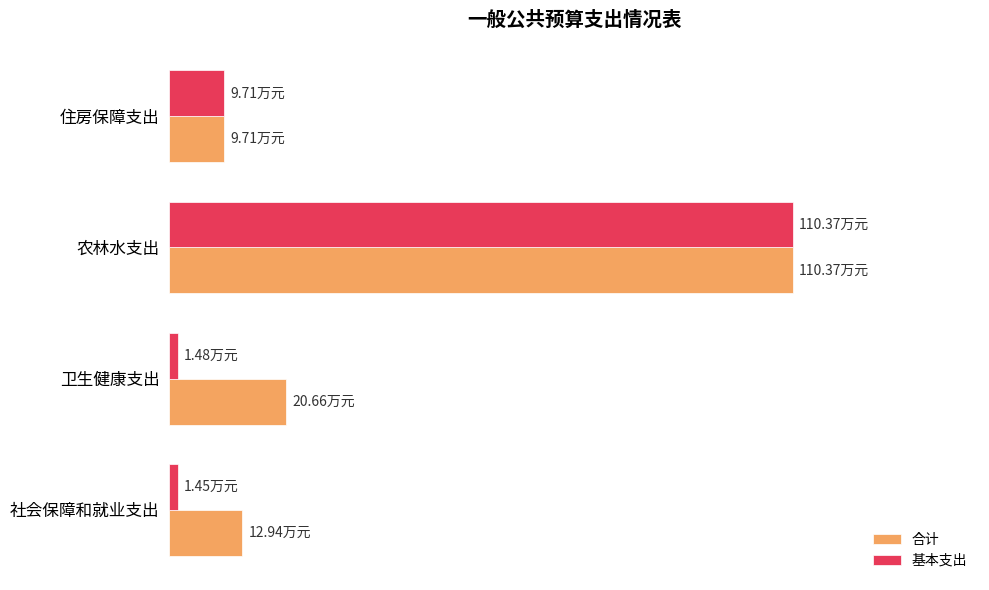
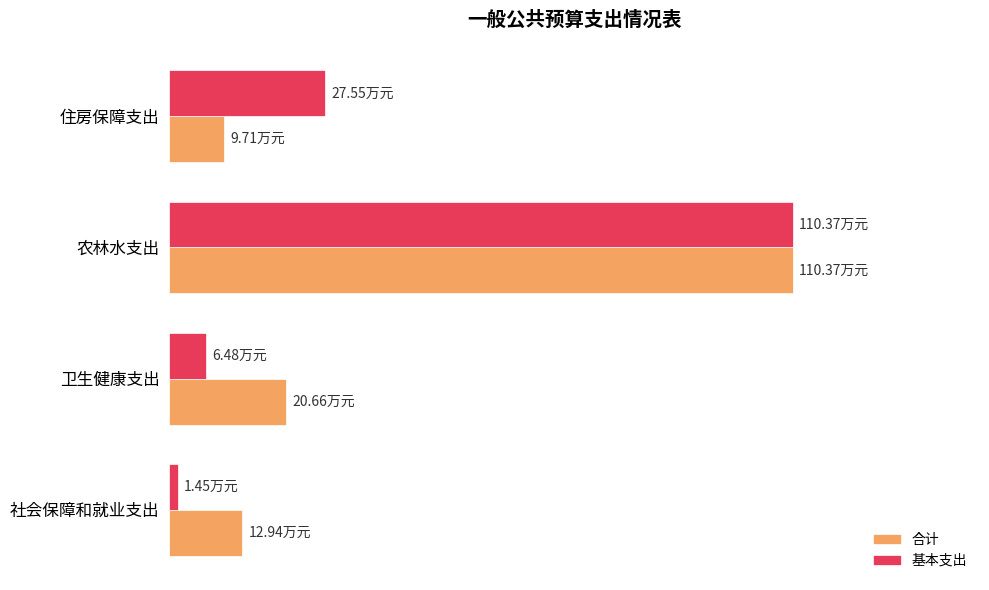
基本支出, 住房保障支出: 9.71 -> 27.55
基本支出, 卫生健康支出: 1.48 -> 6.48
